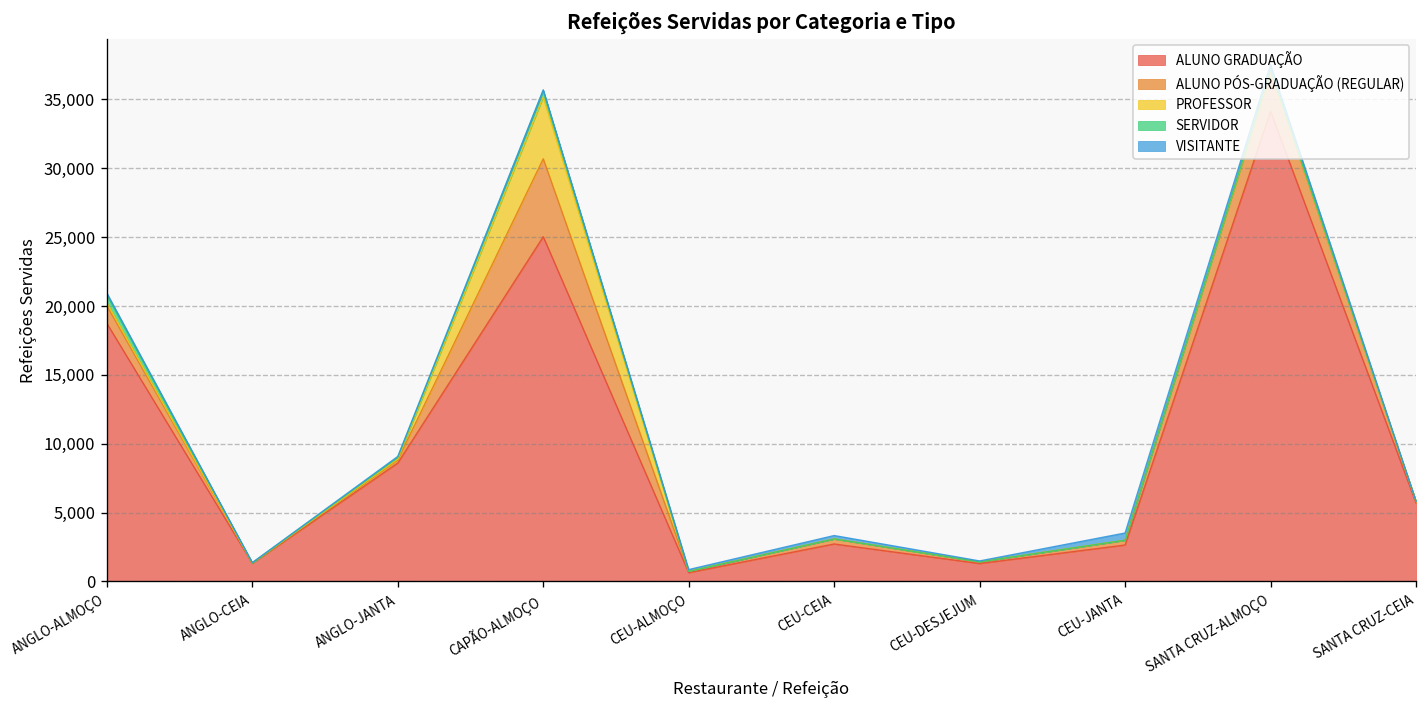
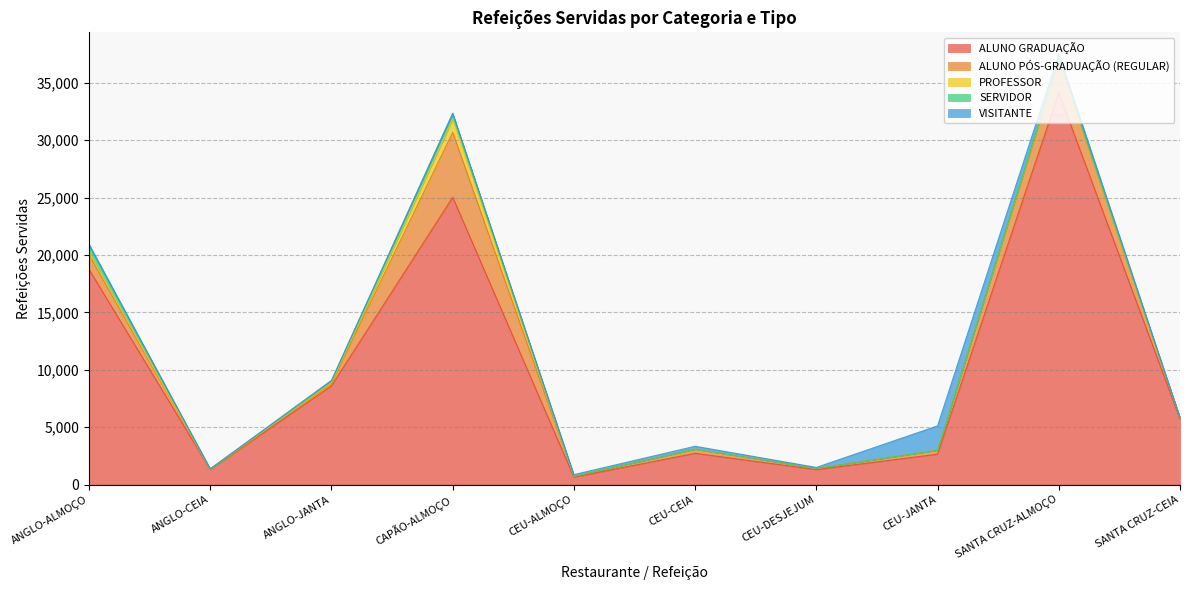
PROFESSOR, CAPÃO-ALMOÇO: 4,500 -> 1,100
VISITANTE, CEU-JANTA: 500 -> 2,100
